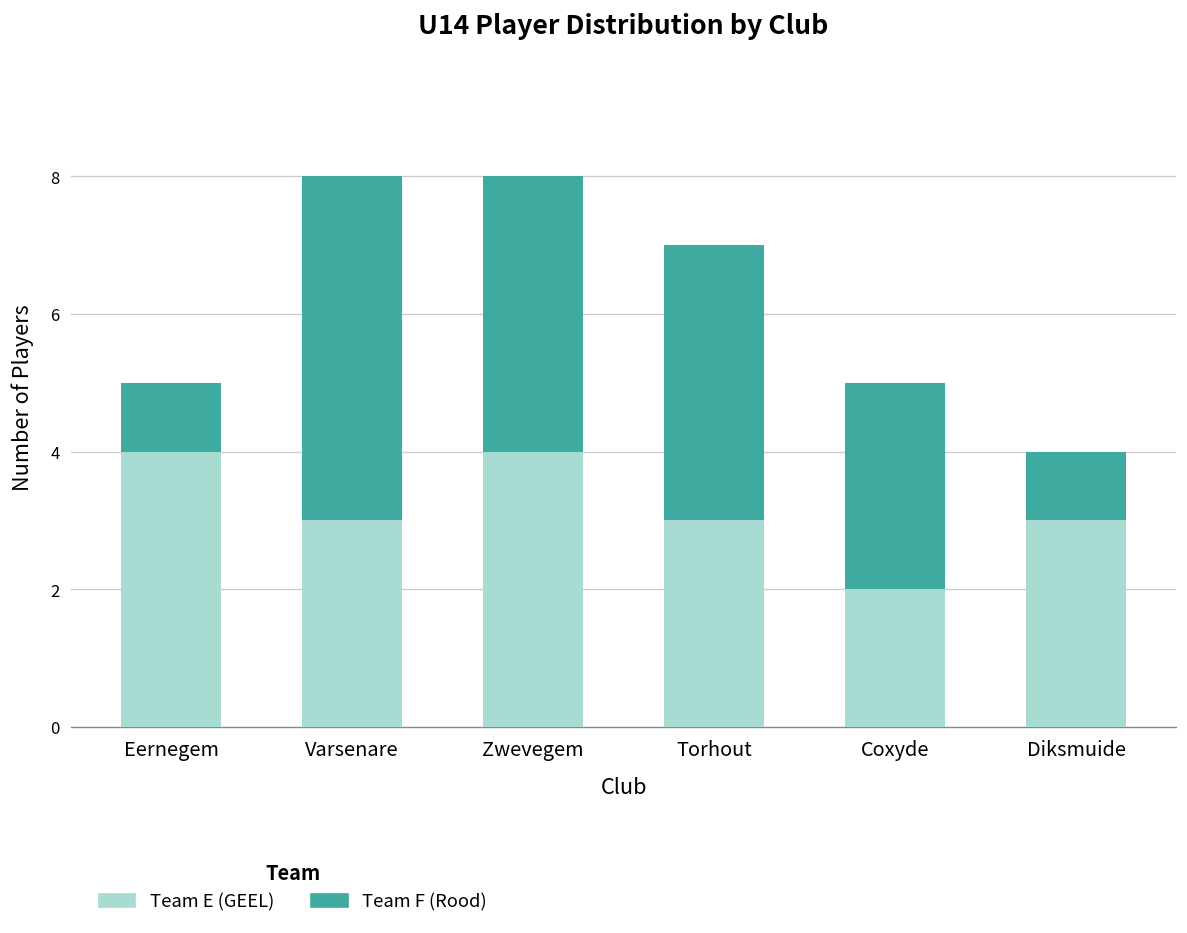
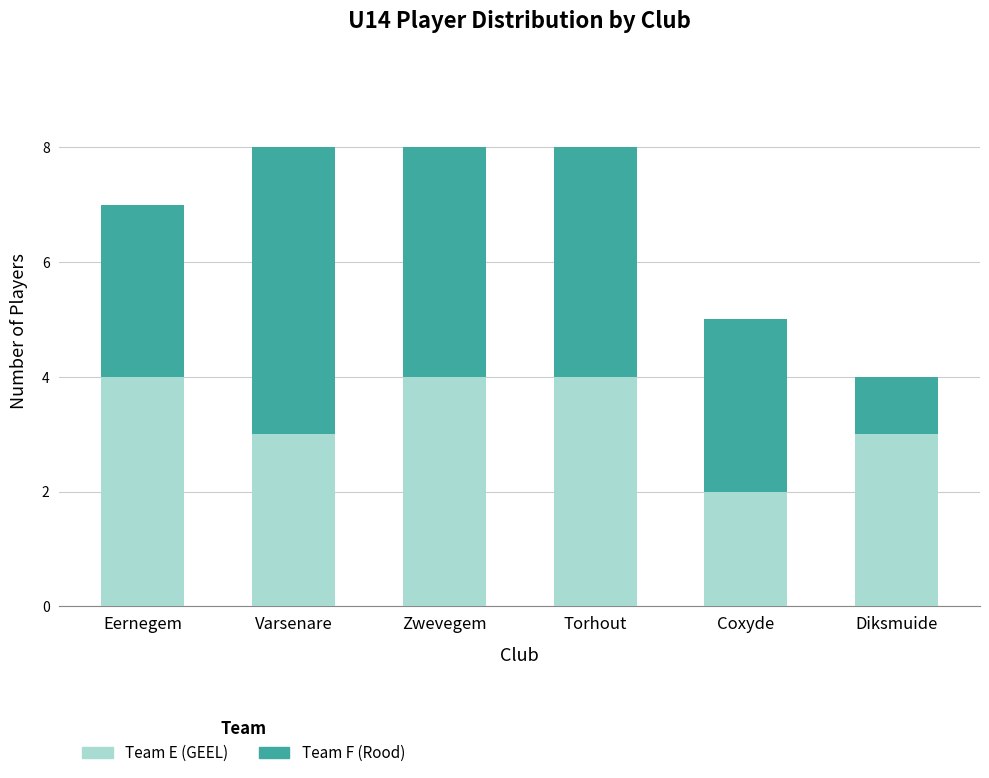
Team F (Rood), Eernegem: 1 -> 3
Team E (GEEL), Torhout: 3 -> 4
